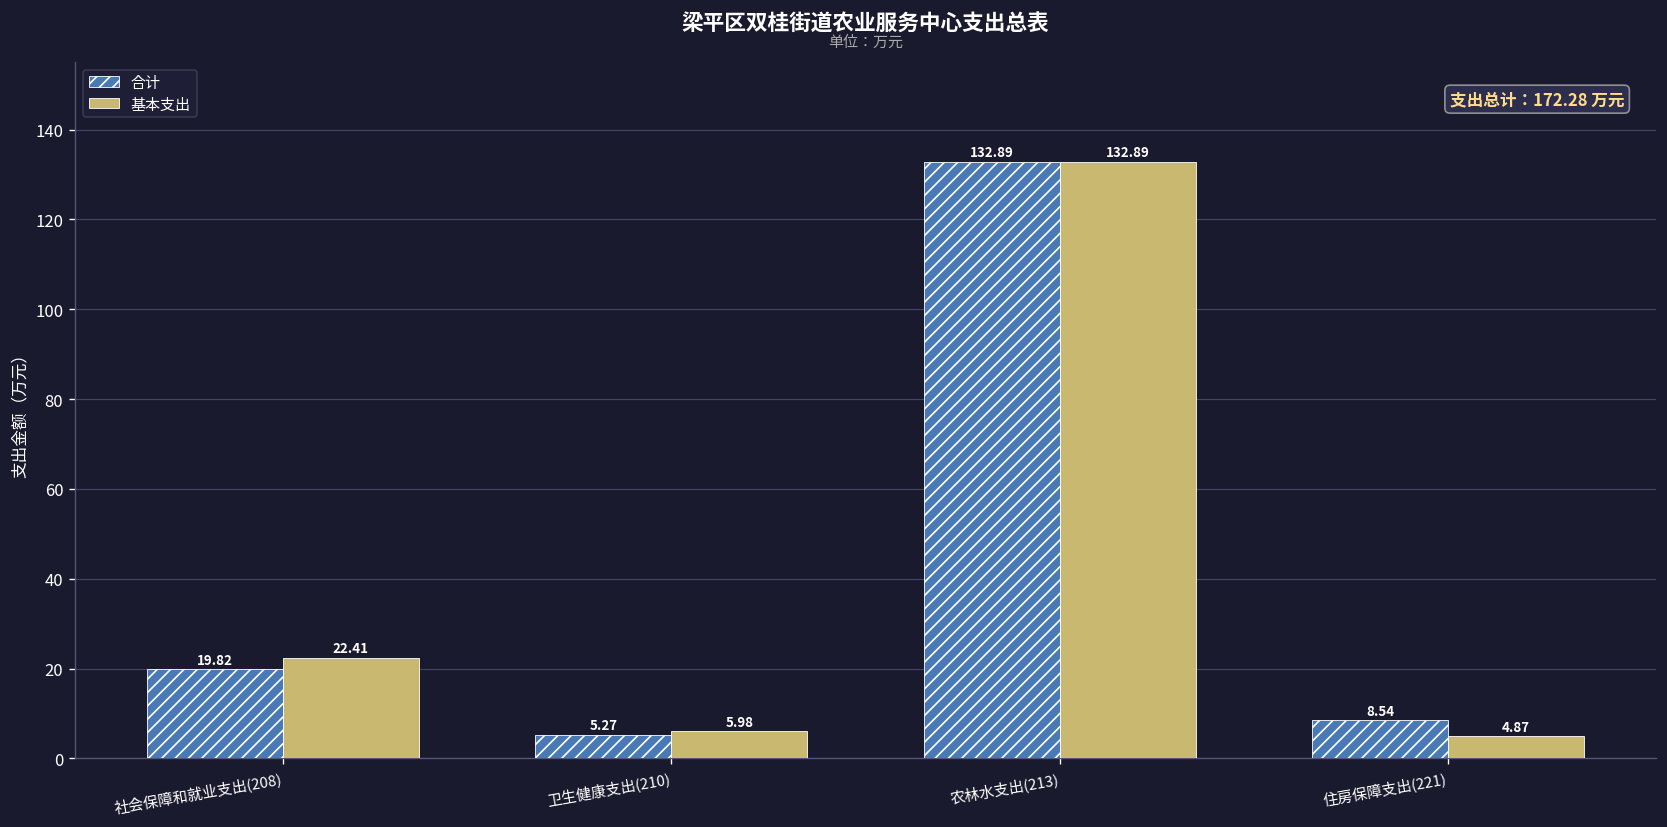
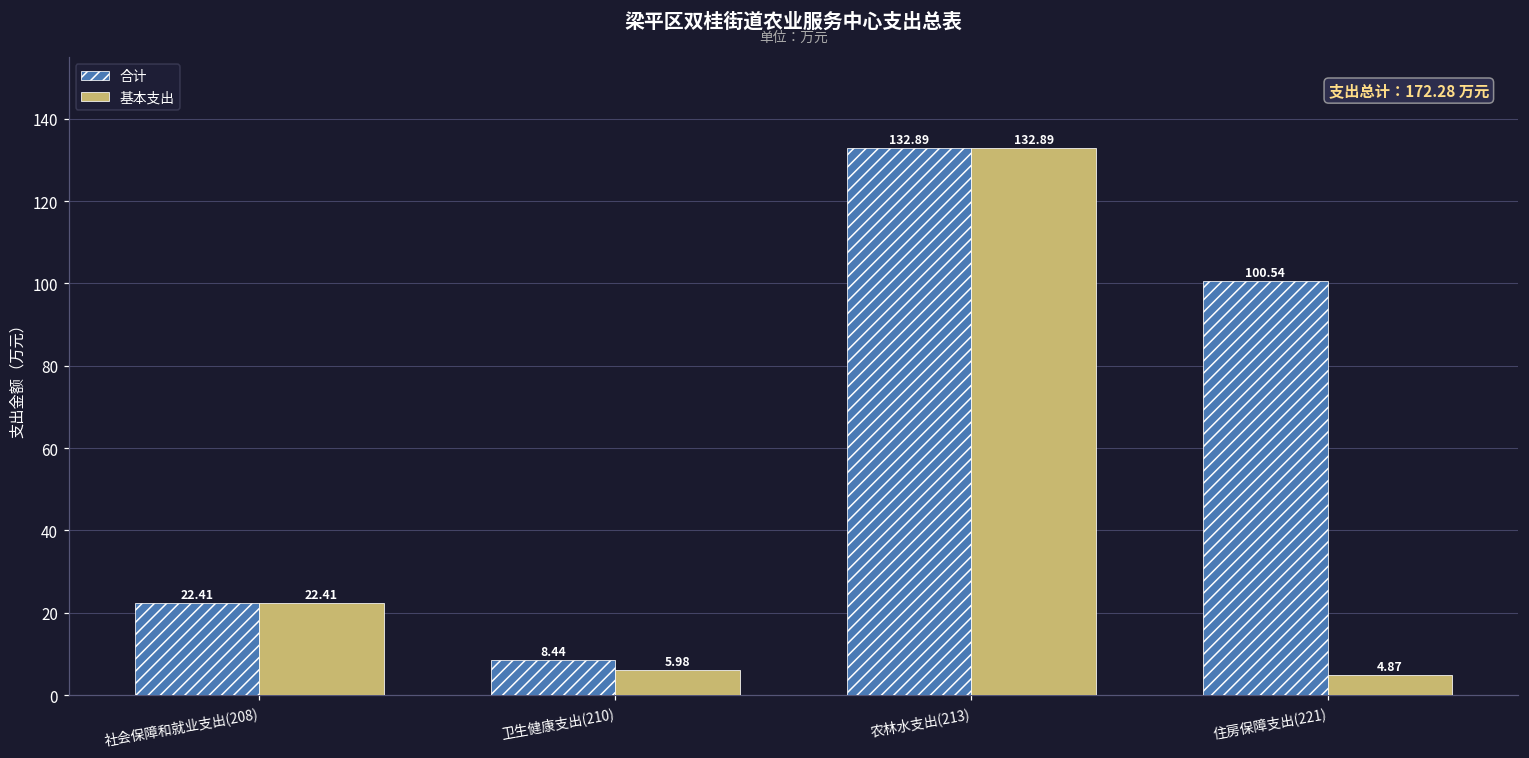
合计, 社会保障和就业支出(208): 19.82 -> 22.41
合计, 卫生健康支出(210): 5.27 -> 8.44
合计, 住房保障支出(221): 8.54 -> 100.54
